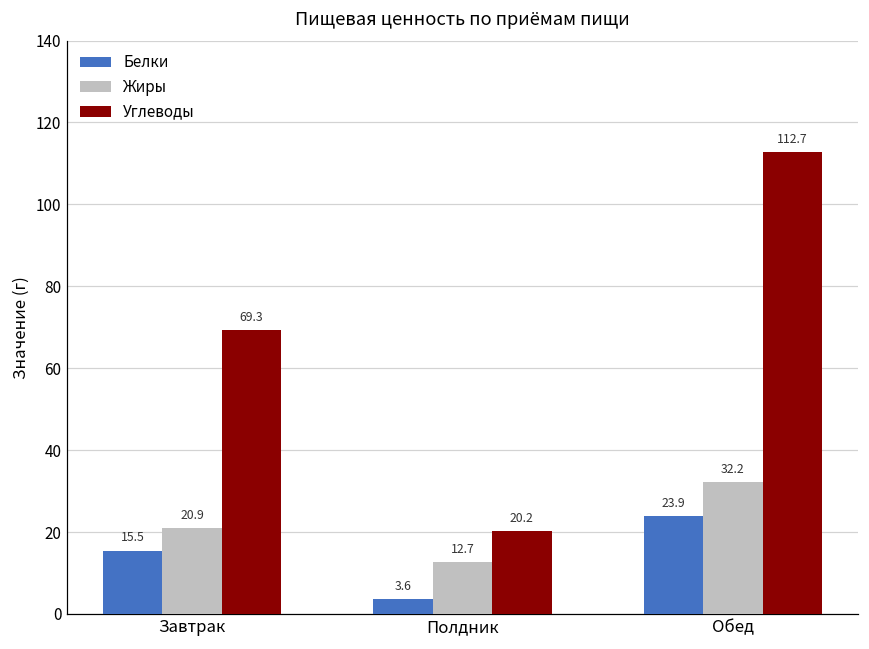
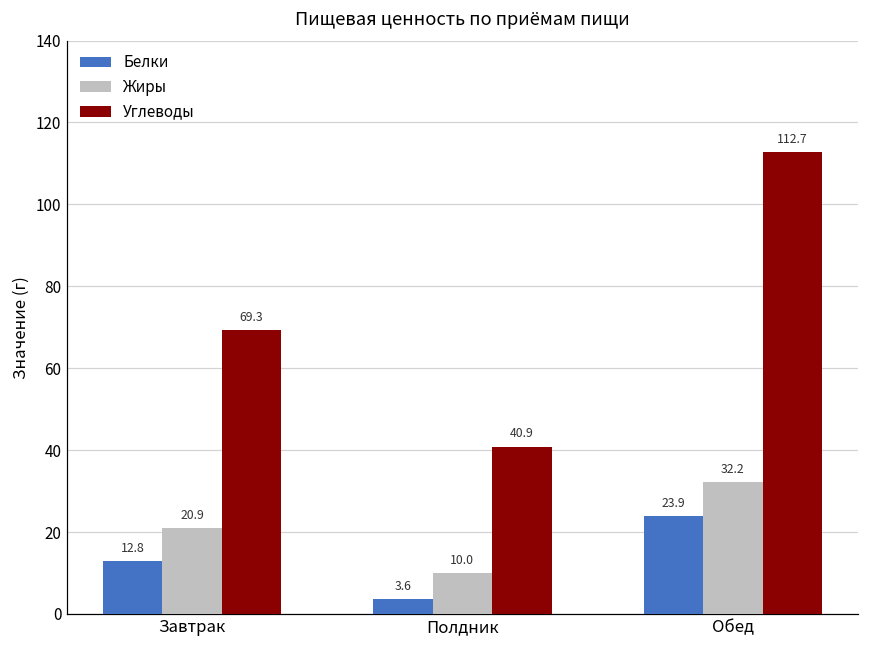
Белки, Завтрак: 15.5 -> 12.8
Жиры, Полдник: 12.7 -> 10.0
Углеводы, Полдник: 20.2 -> 40.9
